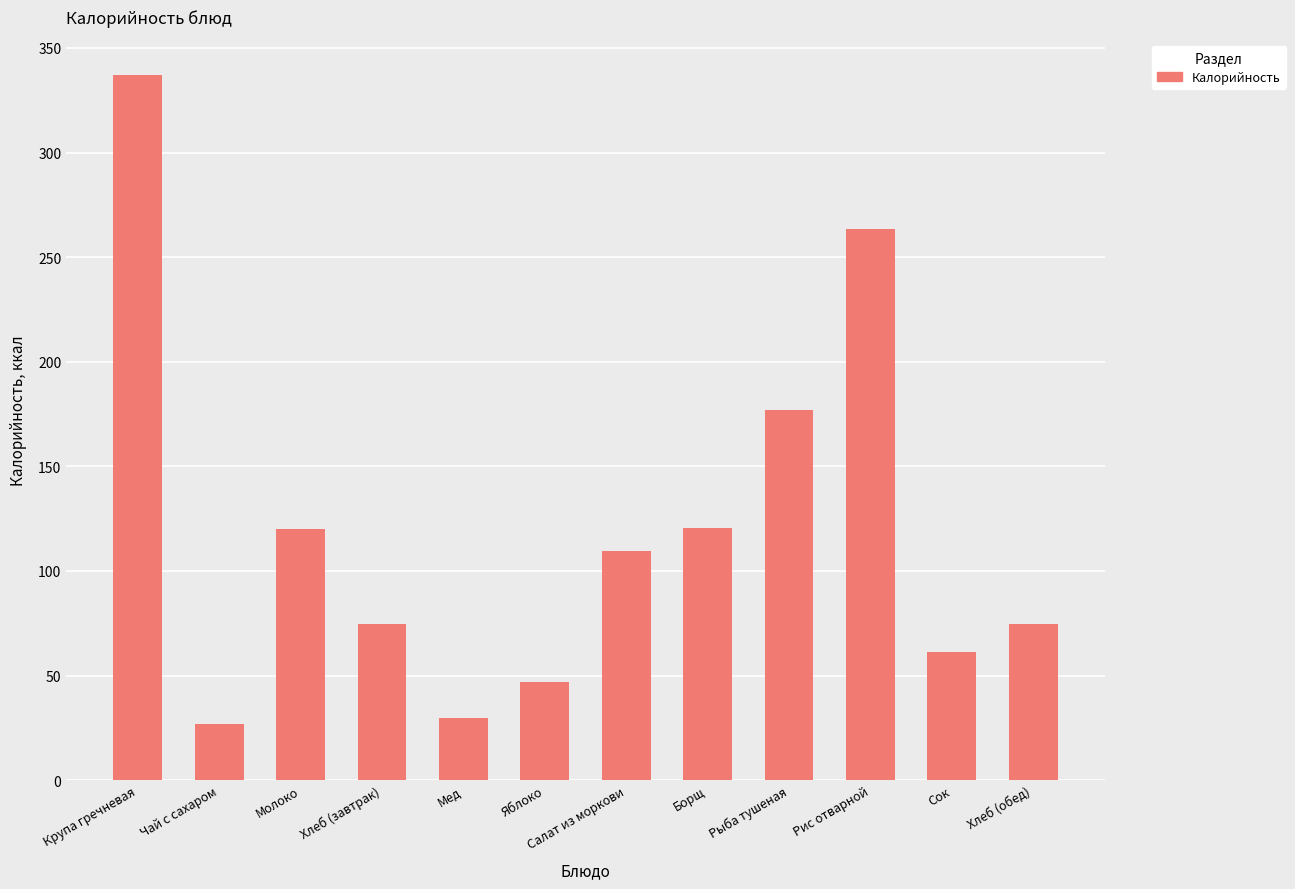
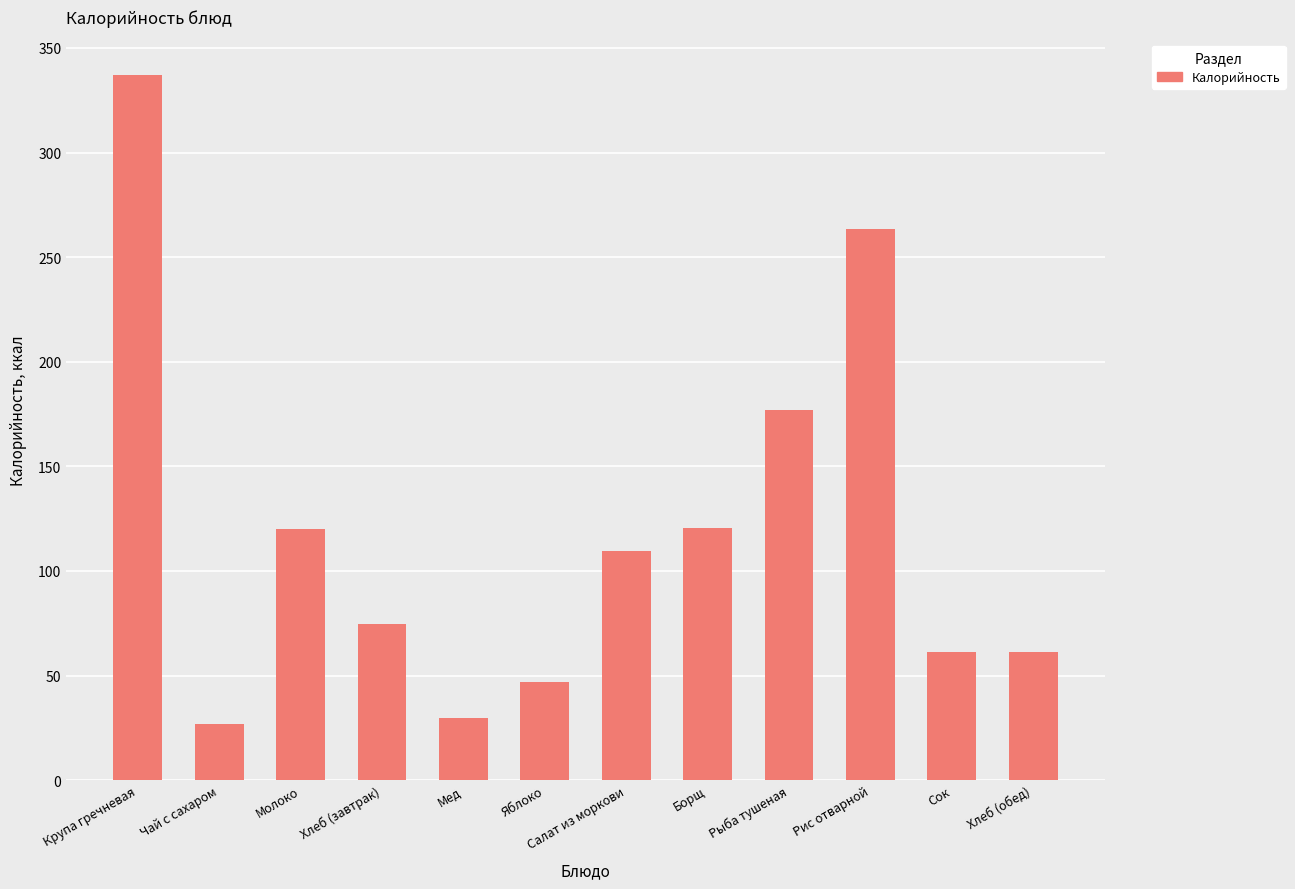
Хлеб (обед): 75 -> 61
